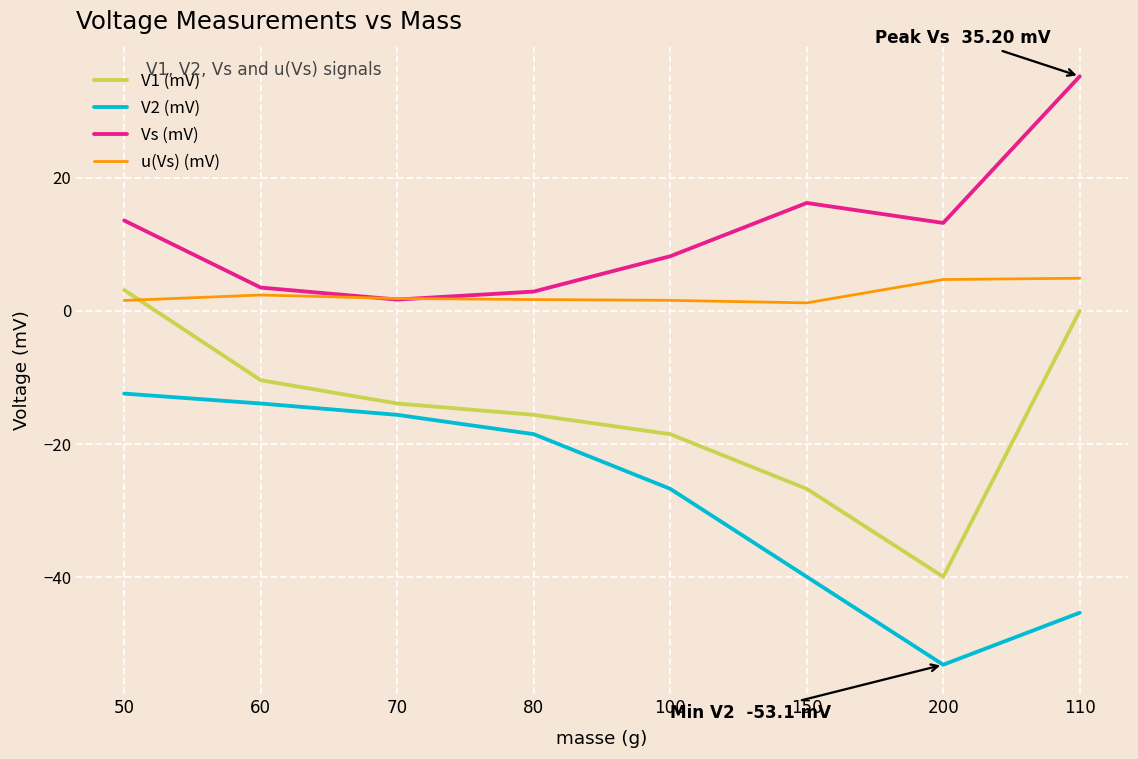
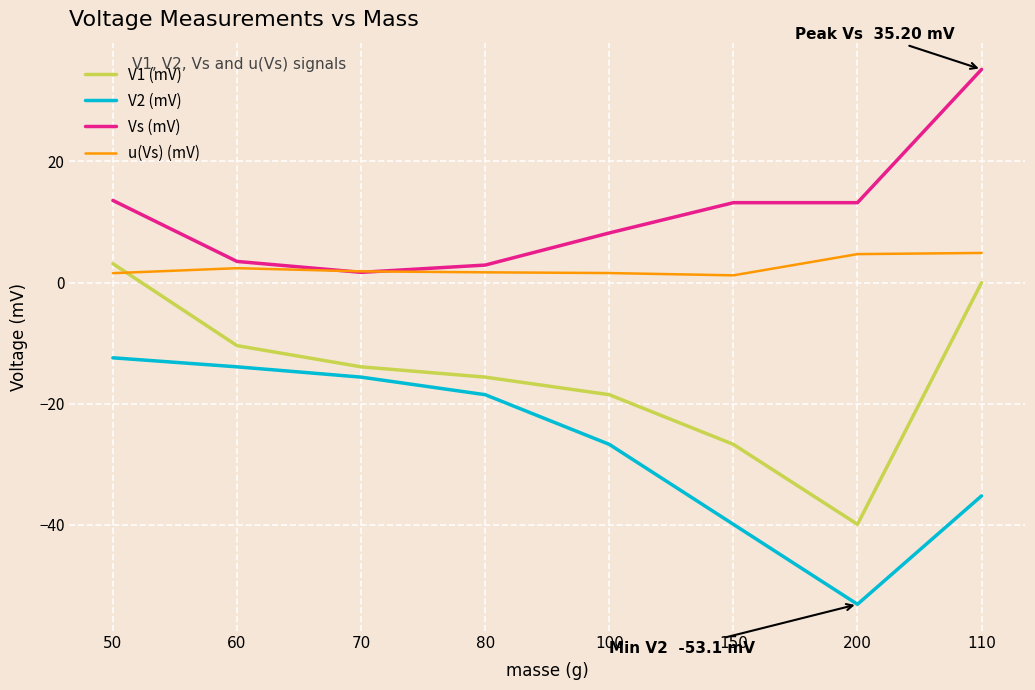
Vs (mV), 150: 16 -> 13
V2 (mV), 110: -45 -> -35
